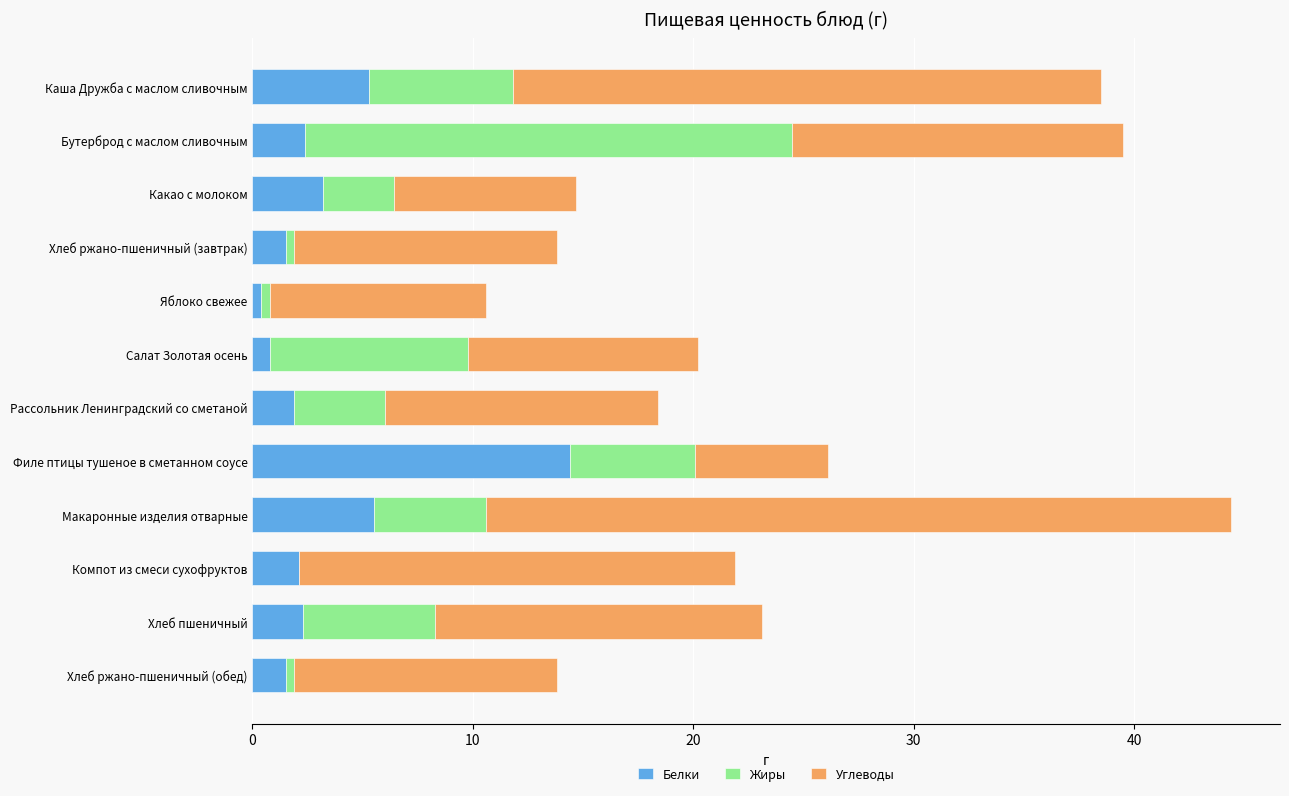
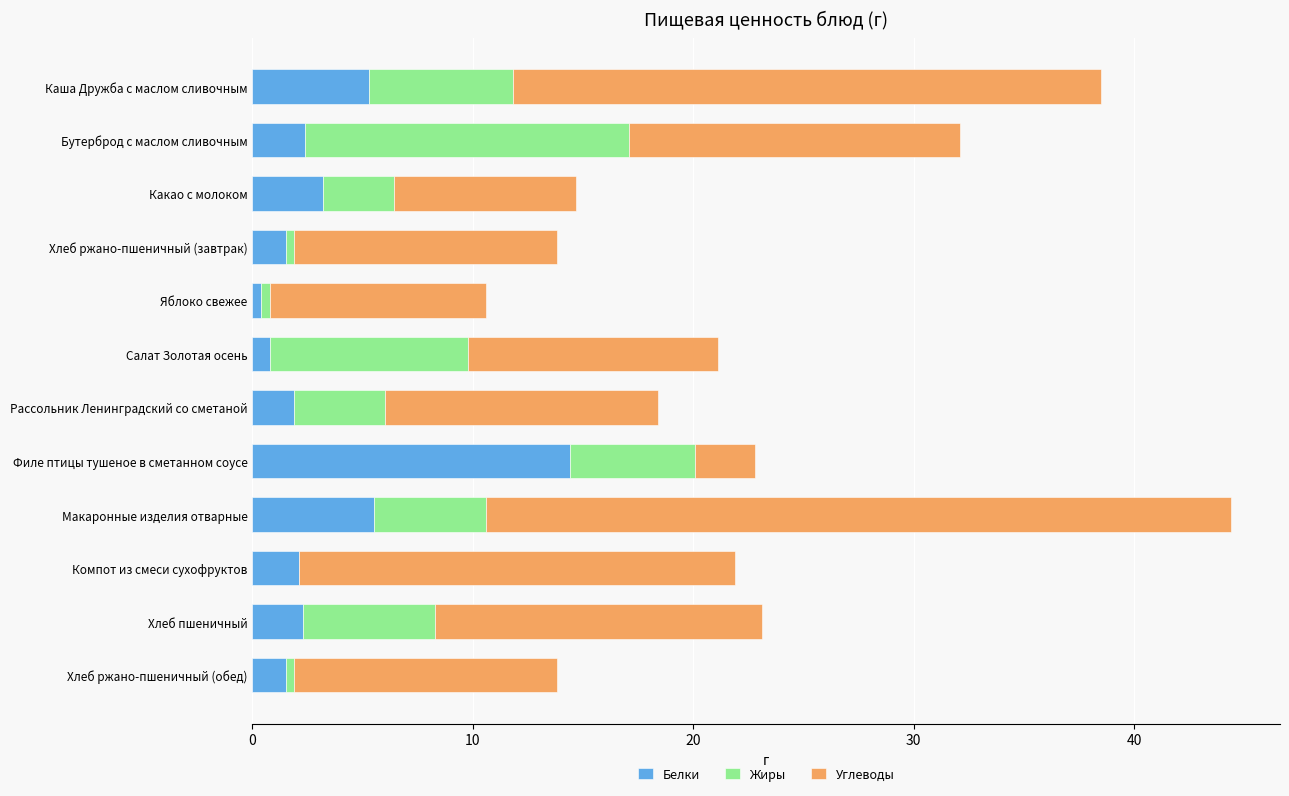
Жиры, Бутерброд с маслом сливочным: 22.1 -> 14.7
Углеводы, Салат Золотая осень: 10.4 -> 11.3
Углеводы, Филе птицы тушеное в сметанном соусе: 6.0 -> 2.7
